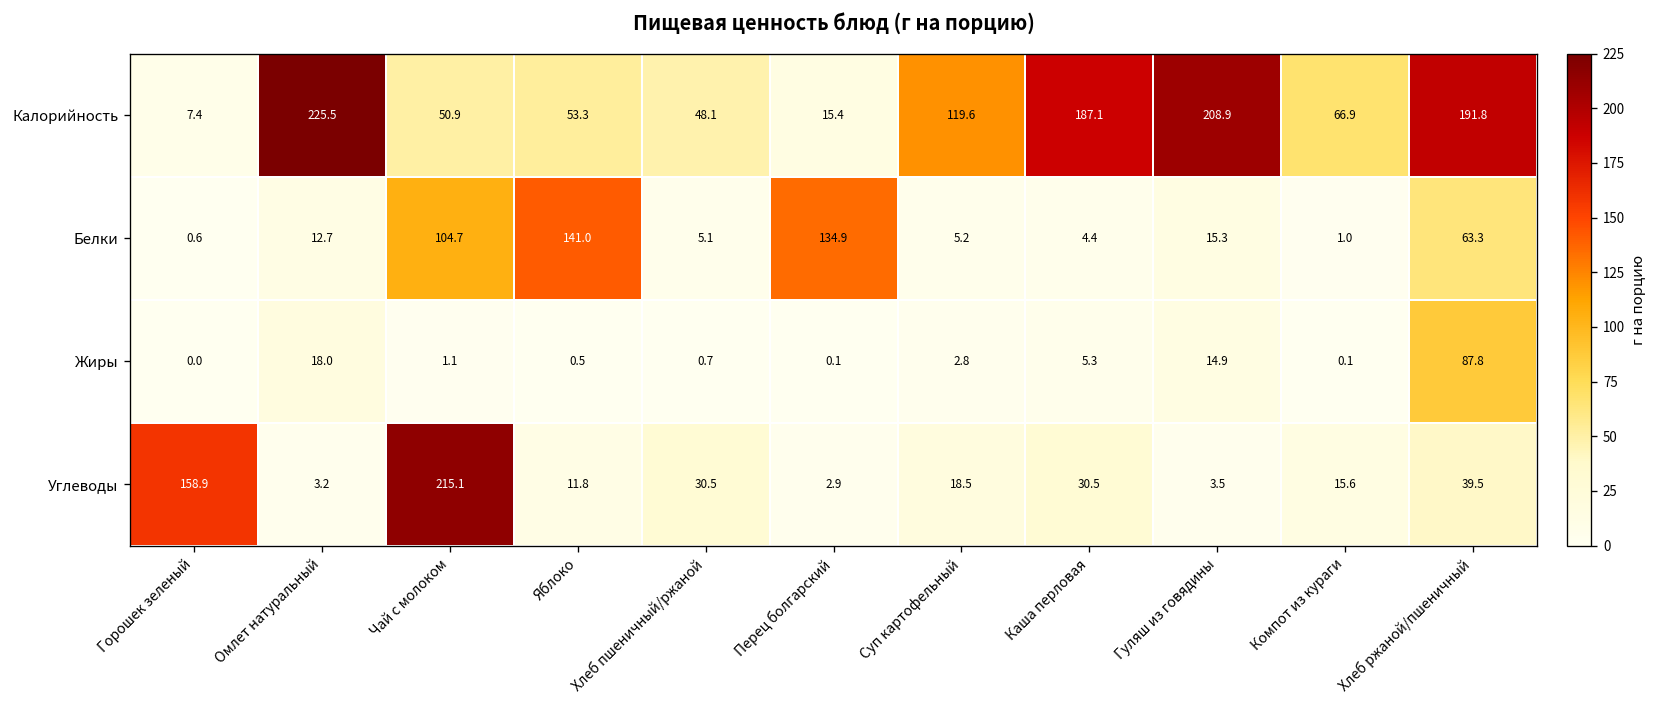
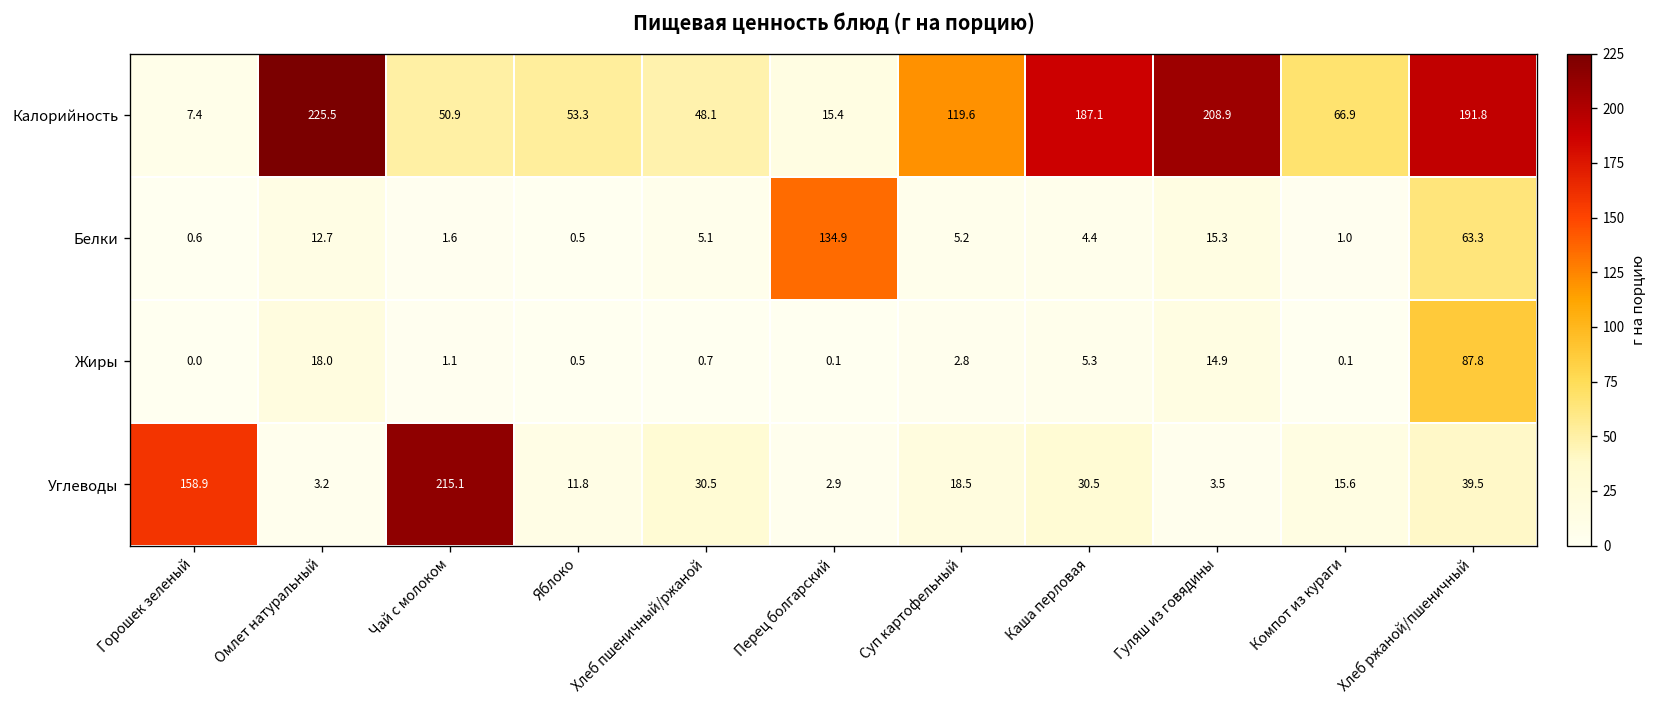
Белки, Чай с молоком: 104.7 -> 1.6
Белки, Яблоко: 141.0 -> 0.5
